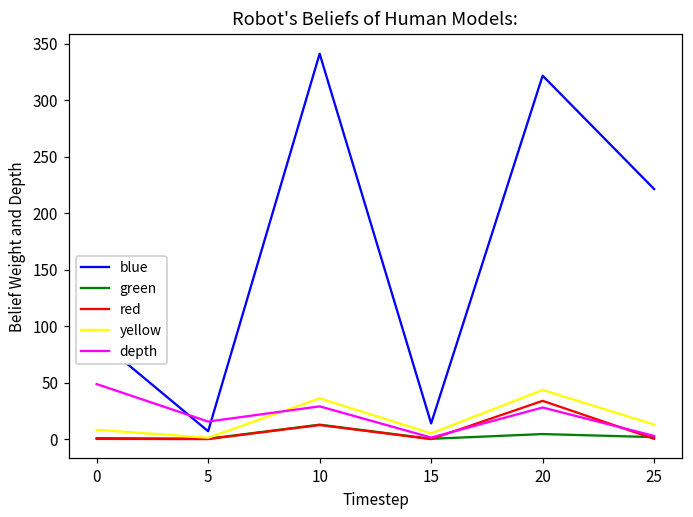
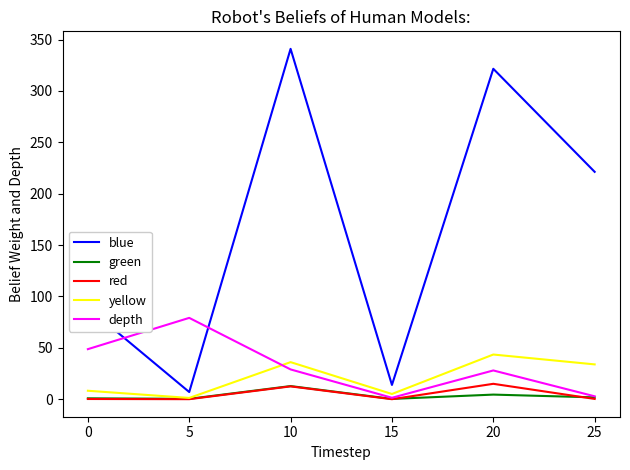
depth, 5: 16 -> 79
red, 20: 34 -> 15
yellow, 25: 13 -> 34
